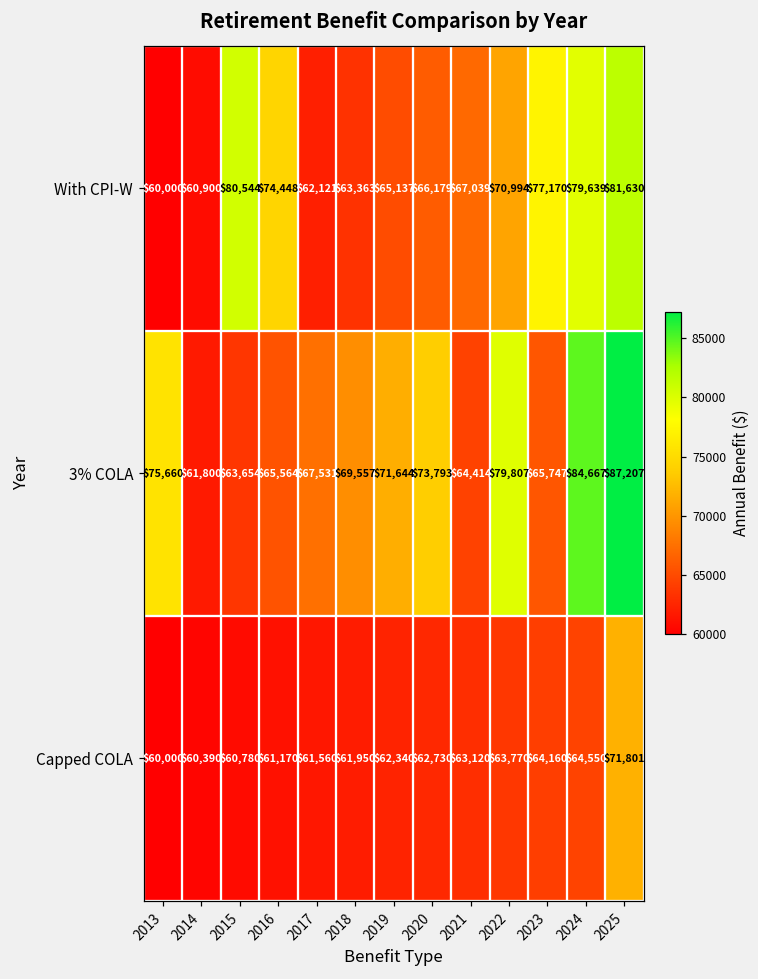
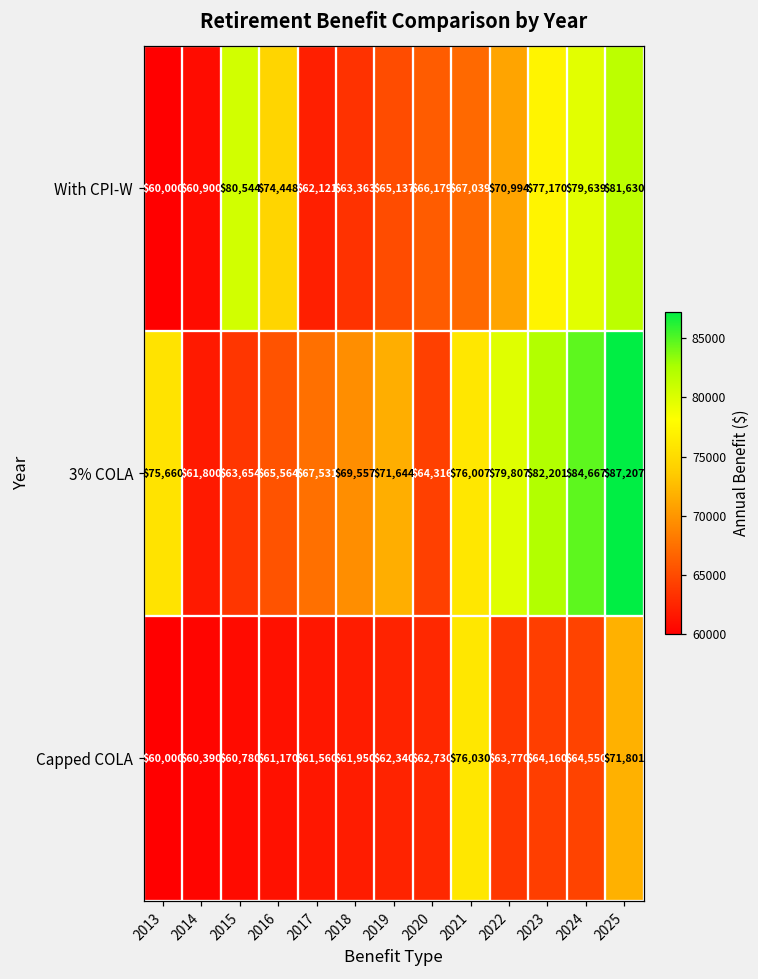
3% COLA, 2020: $73,793 -> $64,316
3% COLA, 2021: $64,414 -> $76,007
3% COLA, 2023: $65,747 -> $82,201
Capped COLA, 2021: $63,120 -> $76,030
